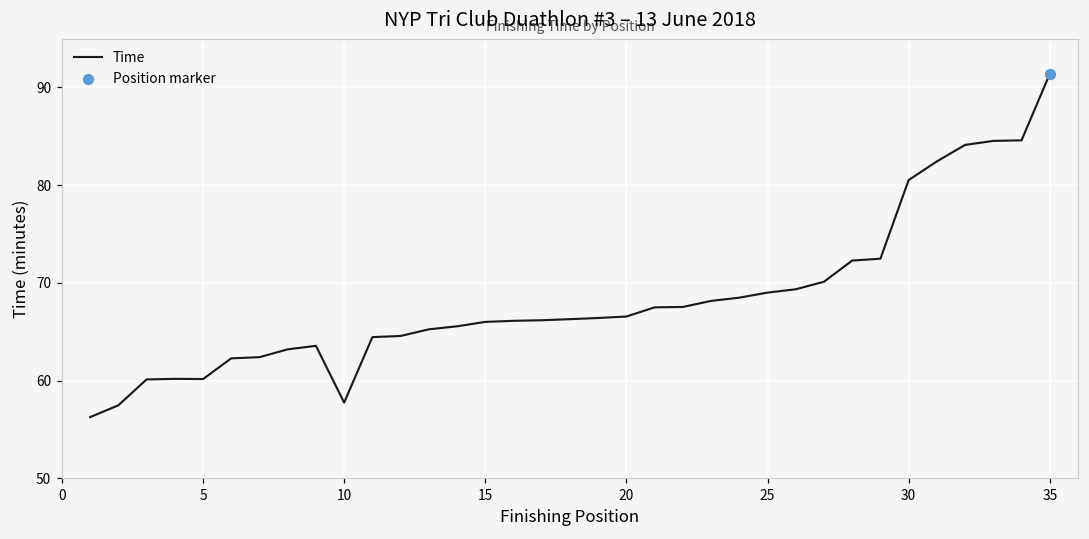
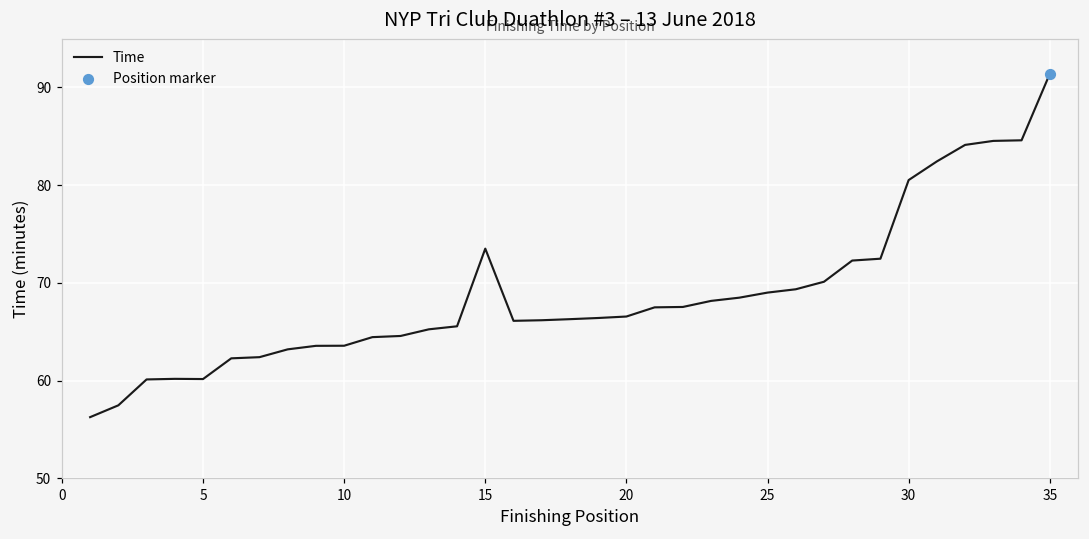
Time, 10: 58 -> 64
Time, 15: 66 -> 74
